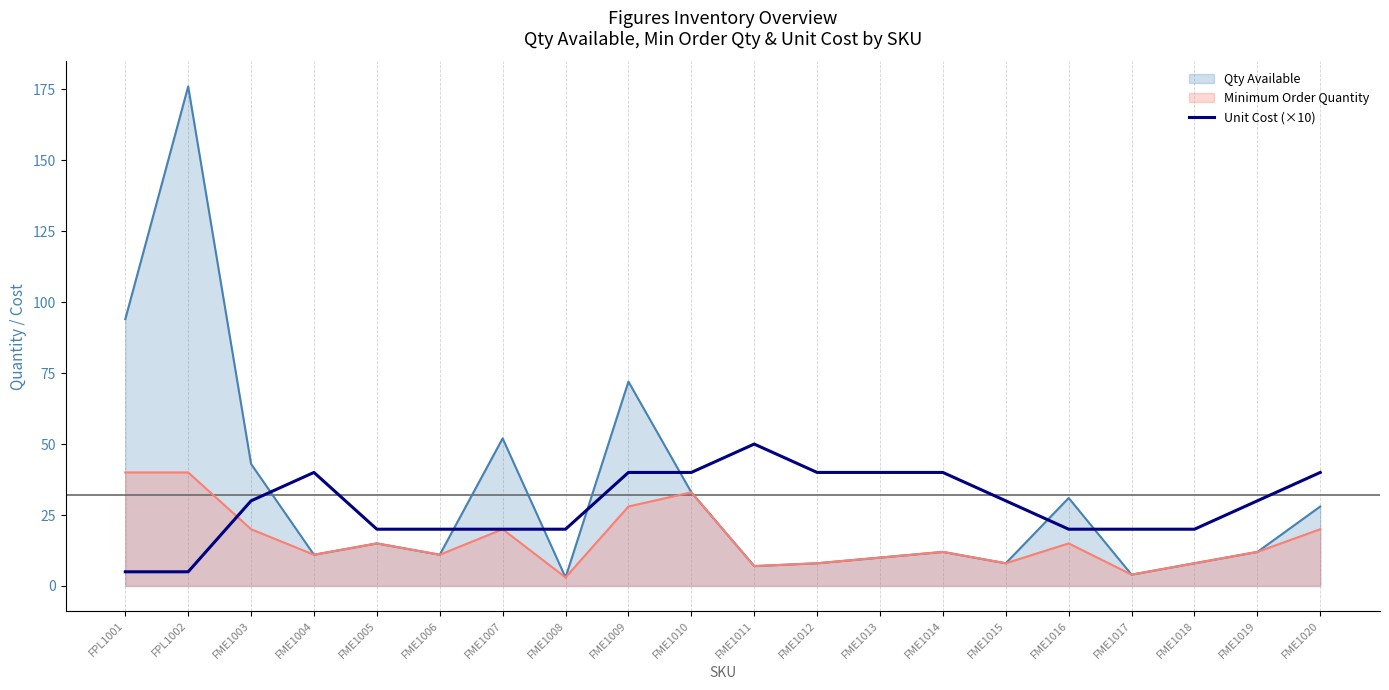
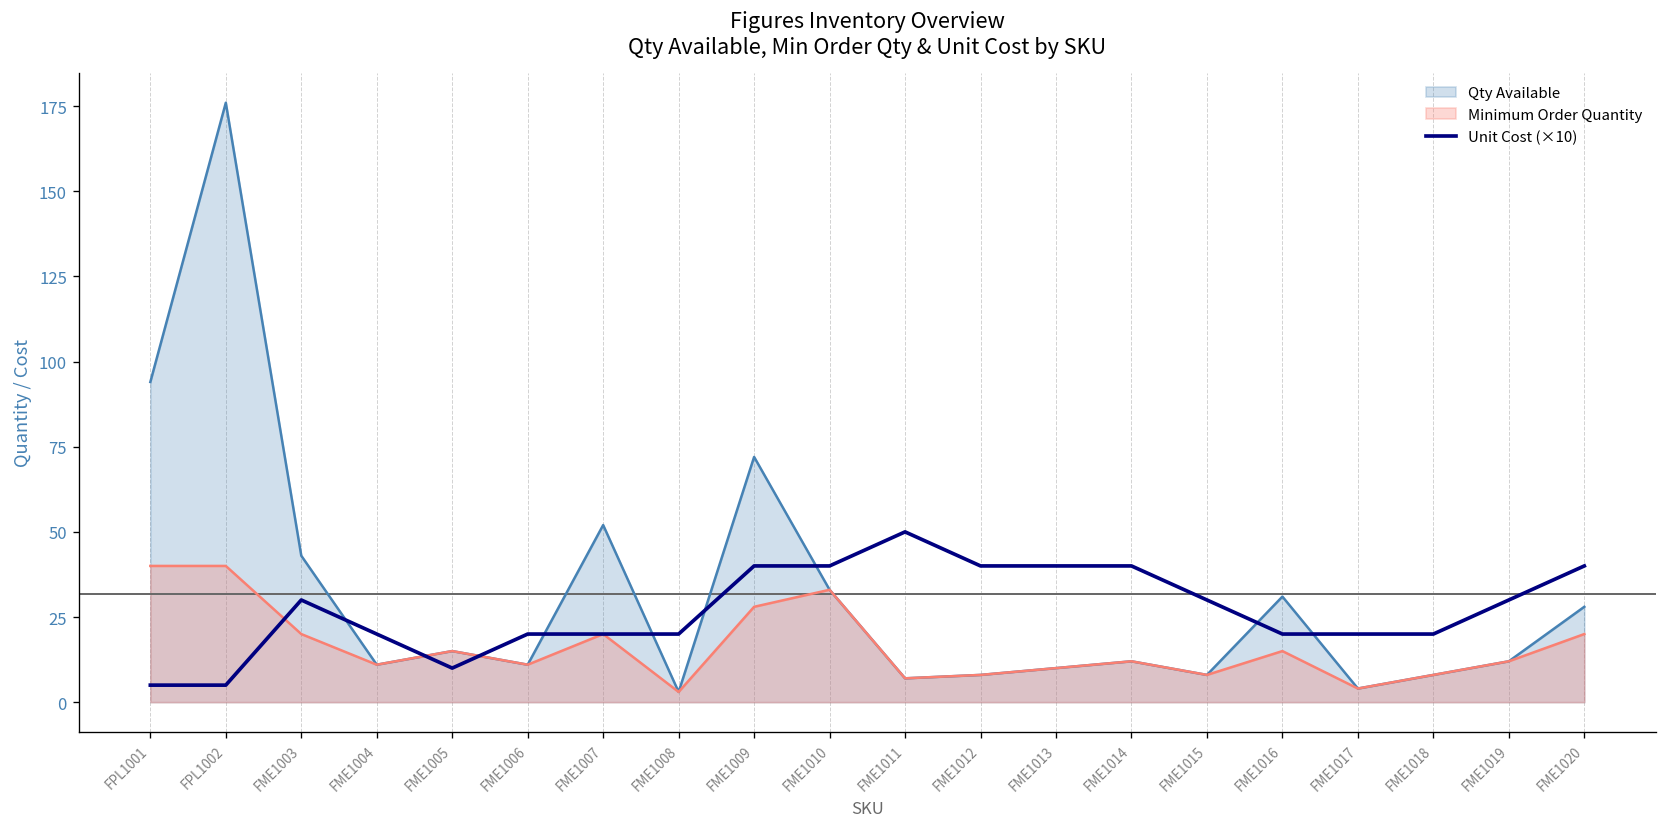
Unit Cost (×10), FME1004: 40 -> 20
Unit Cost (×10), FME1005: 20 -> 10
